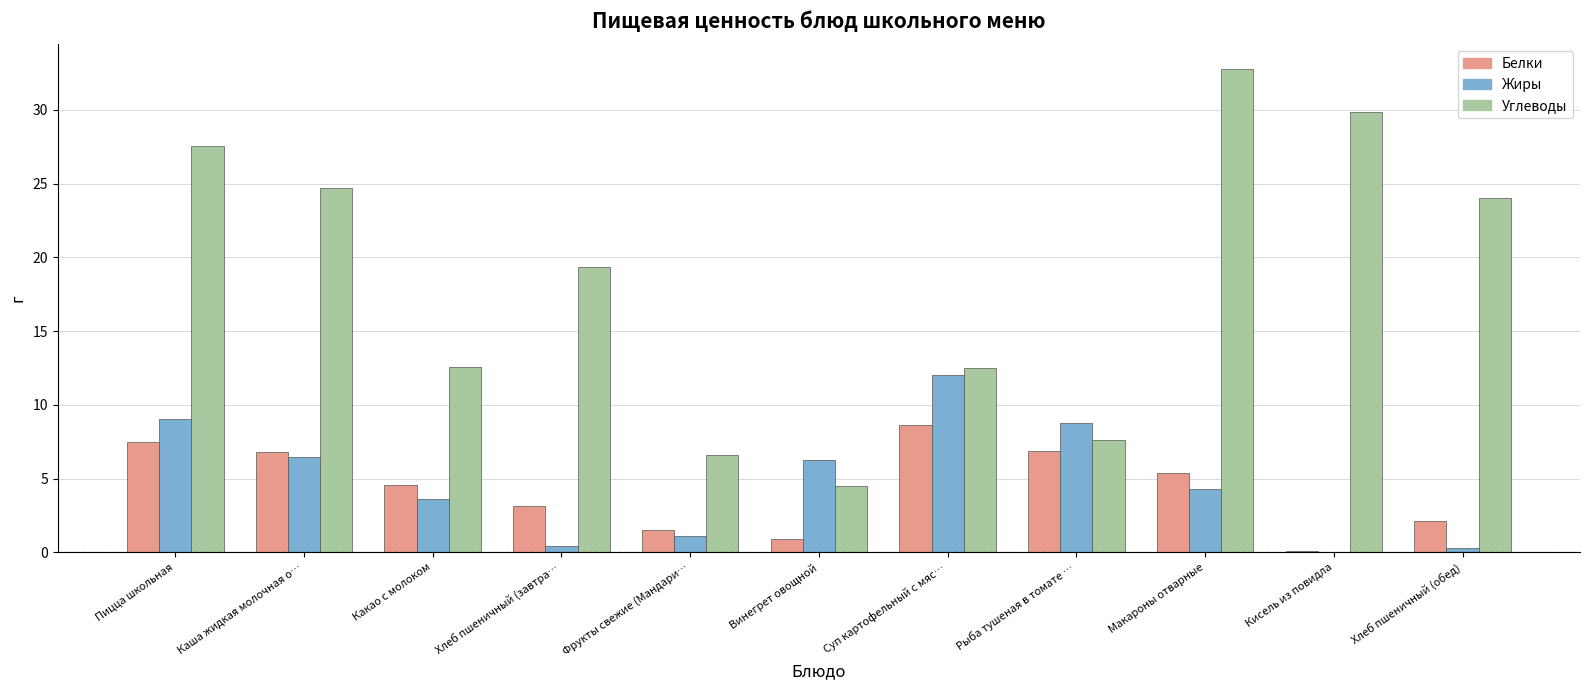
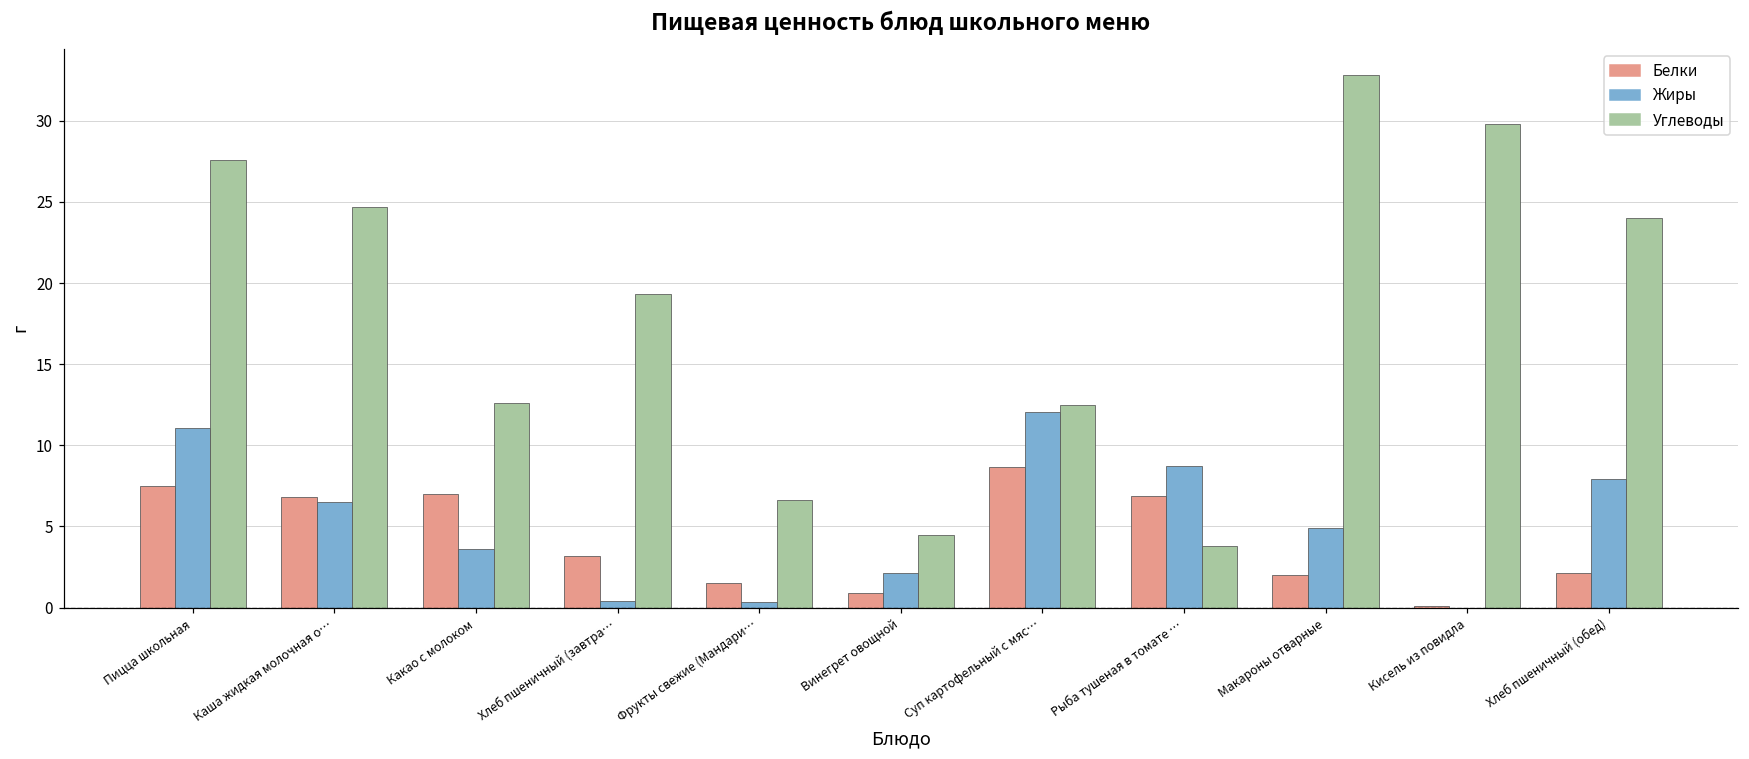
Жиры, Пицца школьная: 9.0 -> 11.1
Белки, Какао с молоком: 4.6 -> 7.0
Жиры, Фрукты свежие (Мандари…: 1.1 -> 0.3
Жиры, Винегрет овощной: 6.3 -> 2.2
Углеводы, Рыба тушеная в томате …: 7.6 -> 3.8
Белки, Макароны отварные: 5.4 -> 2.0
Жиры, Макароны отварные: 4.3 -> 4.9
Жиры, Хлеб пшеничный (обед): 0.3 -> 7.9
